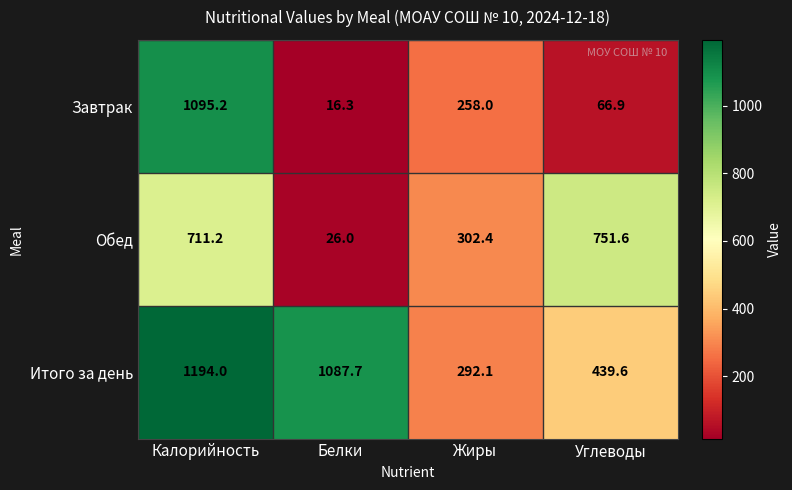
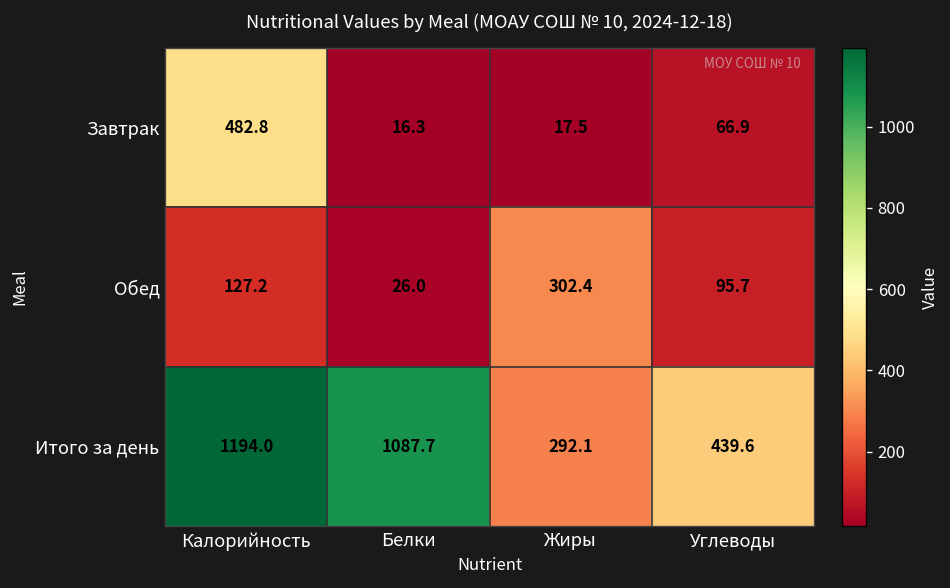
Завтрак, Калорийность: 1095.2 -> 482.8
Завтрак, Жиры: 258.0 -> 17.5
Обед, Калорийность: 711.2 -> 127.2
Обед, Углеводы: 751.6 -> 95.7
